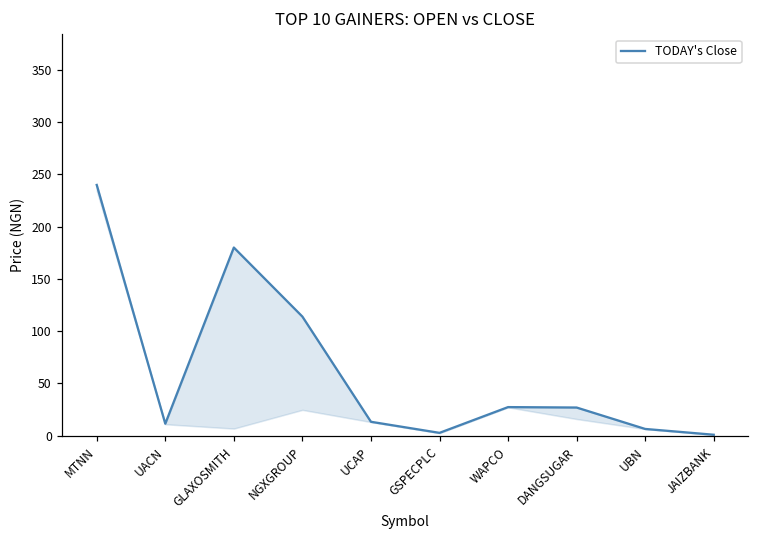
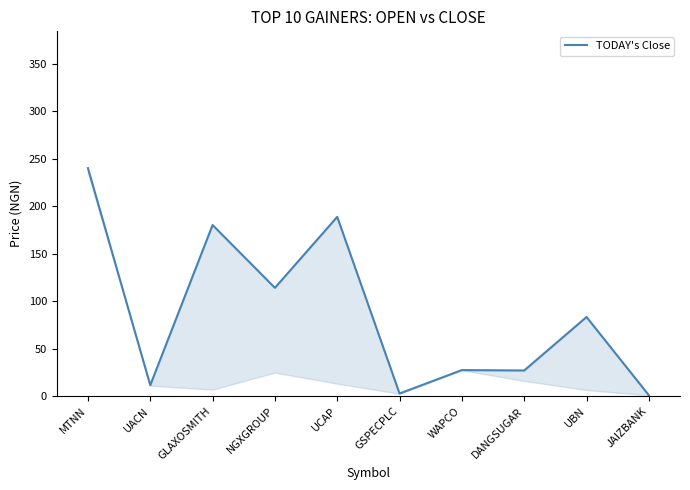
UCAP: 10 -> 190
UBN: 10 -> 80
